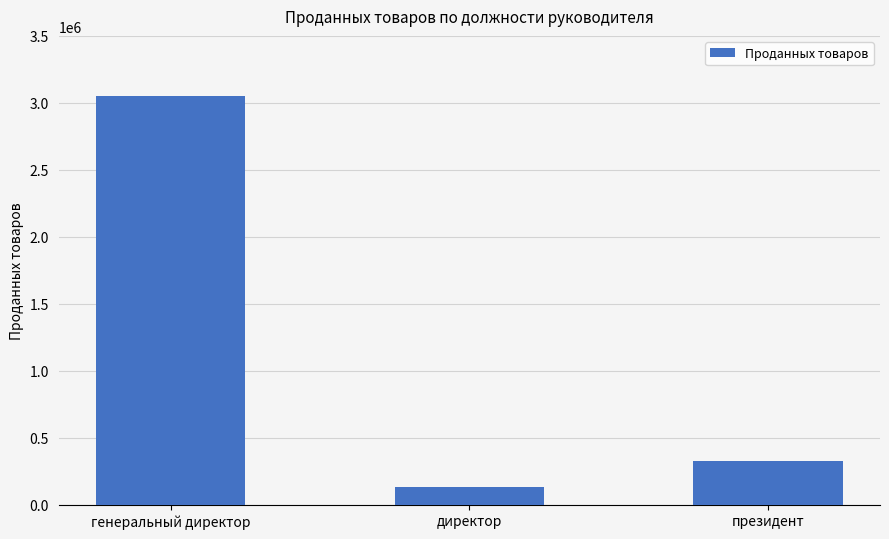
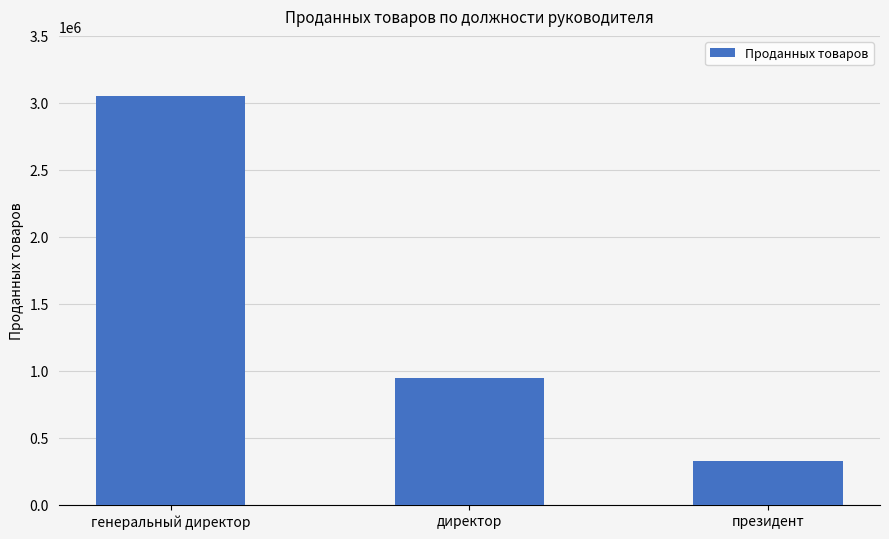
директор: 130000 -> 940000
